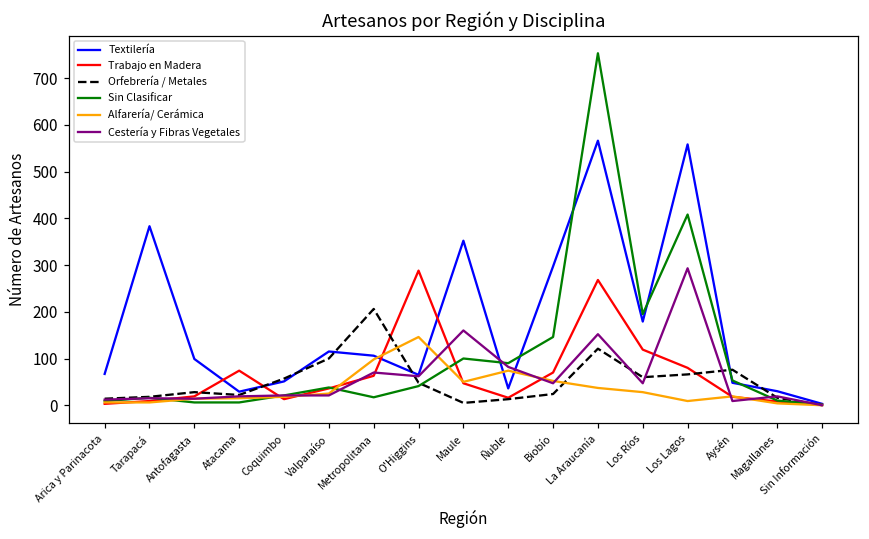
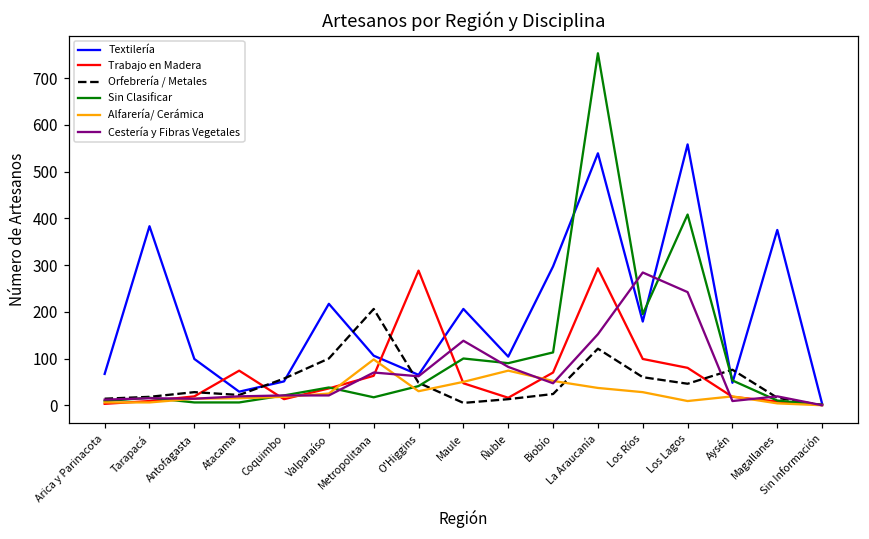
Textilería, Valparaíso: 120 -> 220
Alfarería/ Cerámica, O'Higgins: 150 -> 30
Textilería, Maule: 350 -> 210
Cestería y Fibras Vegetales, Maule: 160 -> 140
Textilería, Ñuble: 40 -> 100
Sin Clasificar, Biobío: 150 -> 110
Textilería, La Araucanía: 570 -> 540
Trabajo en Madera, La Araucanía: 270 -> 290
Trabajo en Madera, Los Ríos: 120 -> 100
Cestería y Fibras Vegetales, Los Ríos: 50 -> 280
Orfebrería / Metales, Los Lagos: 70 -> 50
Cestería y Fibras Vegetales, Los Lagos: 290 -> 240
Textilería, Magallanes: 30 -> 380
